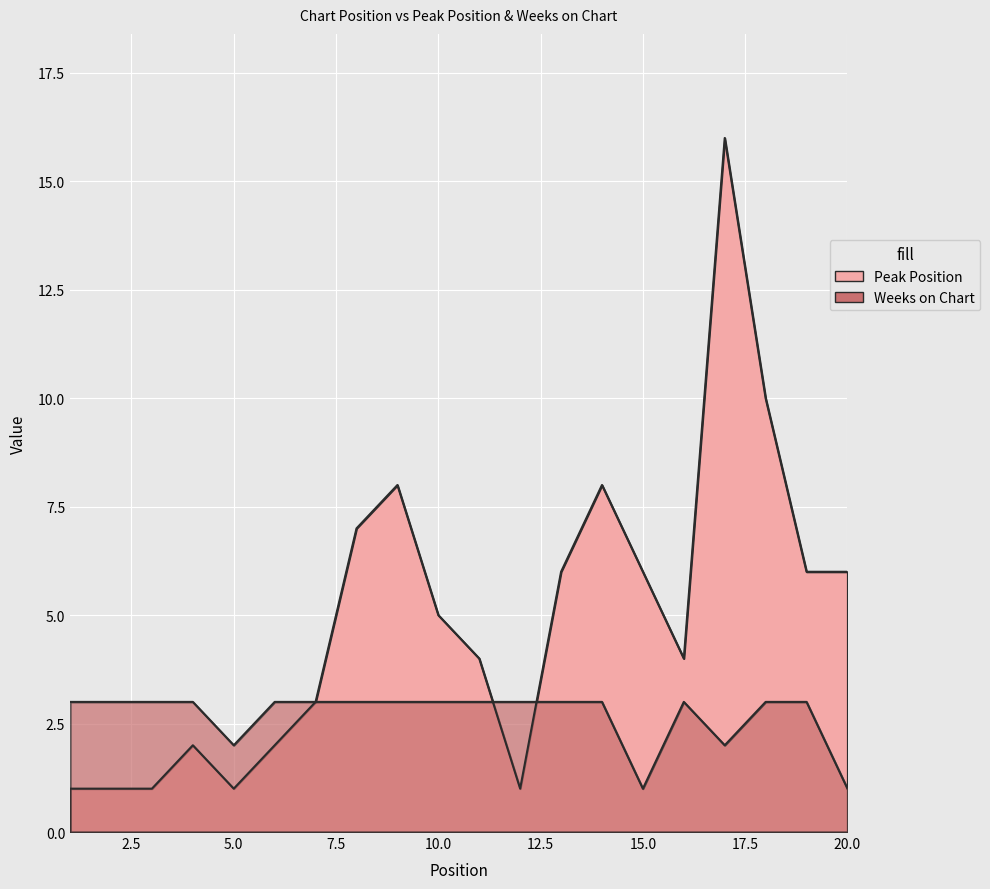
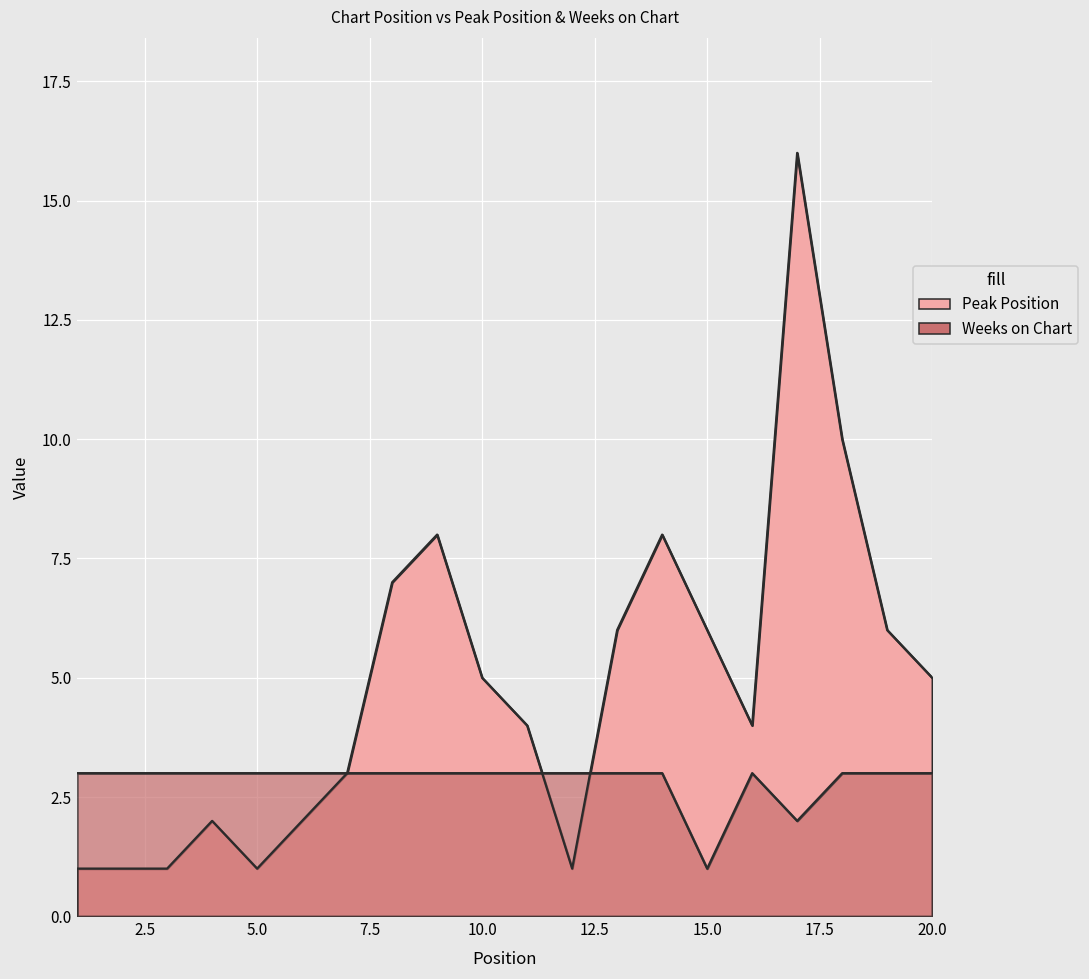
Weeks on Chart, 5.0: 2 -> 3
Peak Position, 20.0: 6 -> 5
Weeks on Chart, 20.0: 1 -> 3
